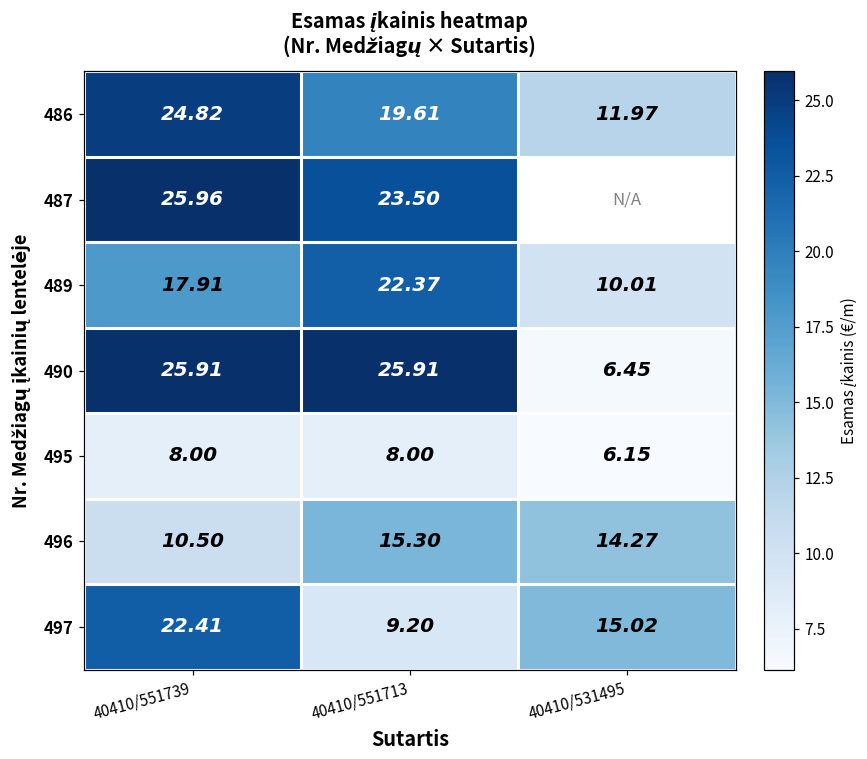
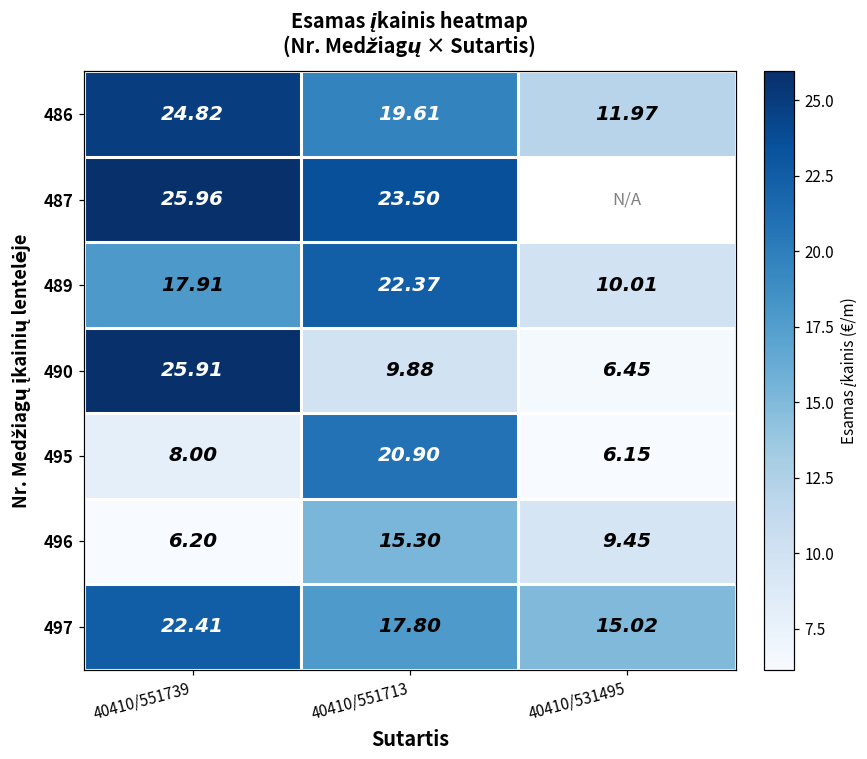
490, 40410/551713: 25.91 -> 9.88
495, 40410/551713: 8.00 -> 20.90
496, 40410/551739: 10.50 -> 6.20
496, 40410/531495: 14.27 -> 9.45
497, 40410/551713: 9.20 -> 17.80
